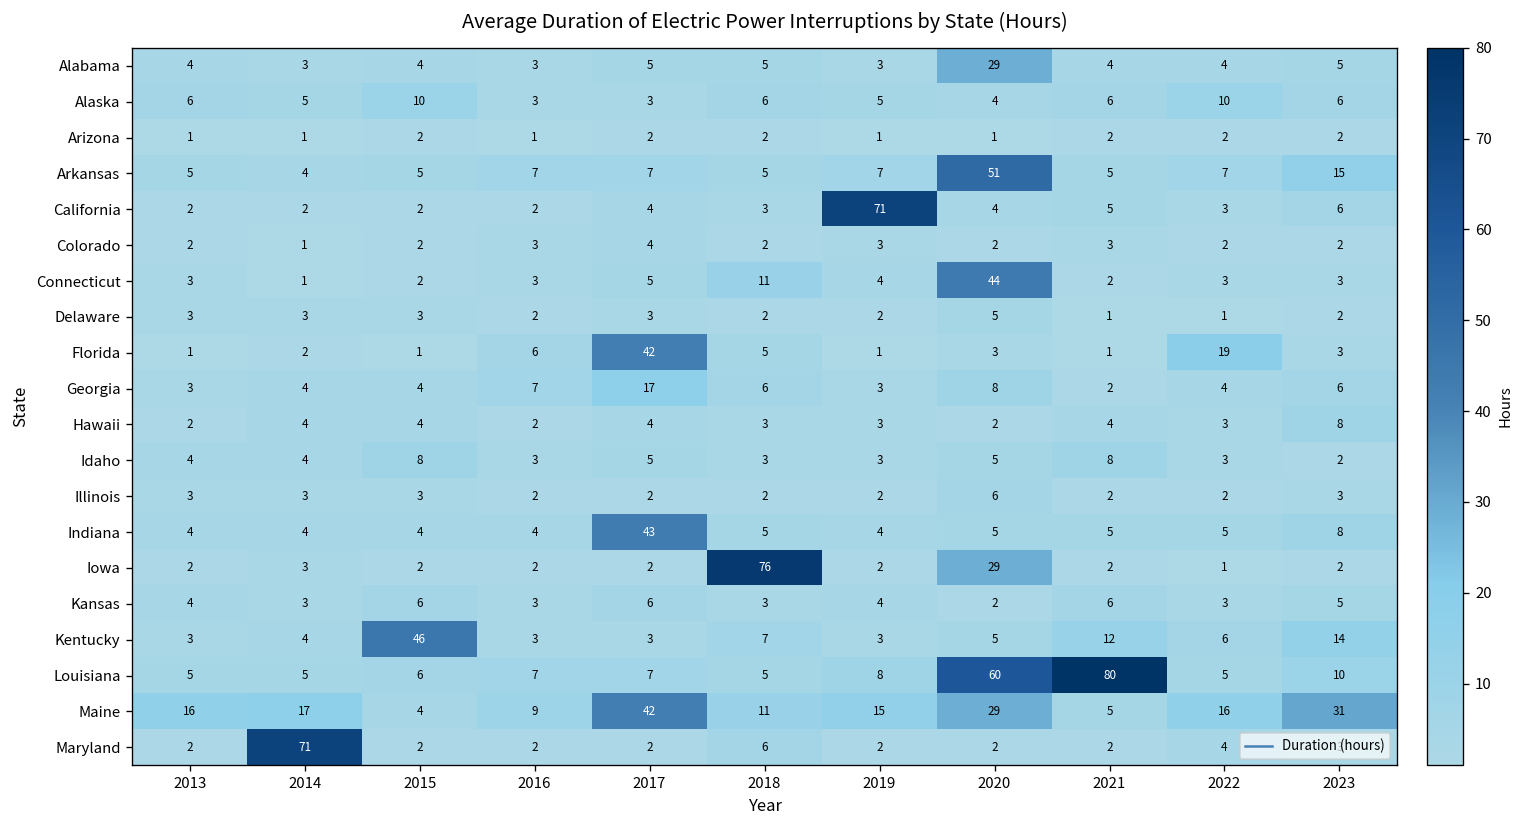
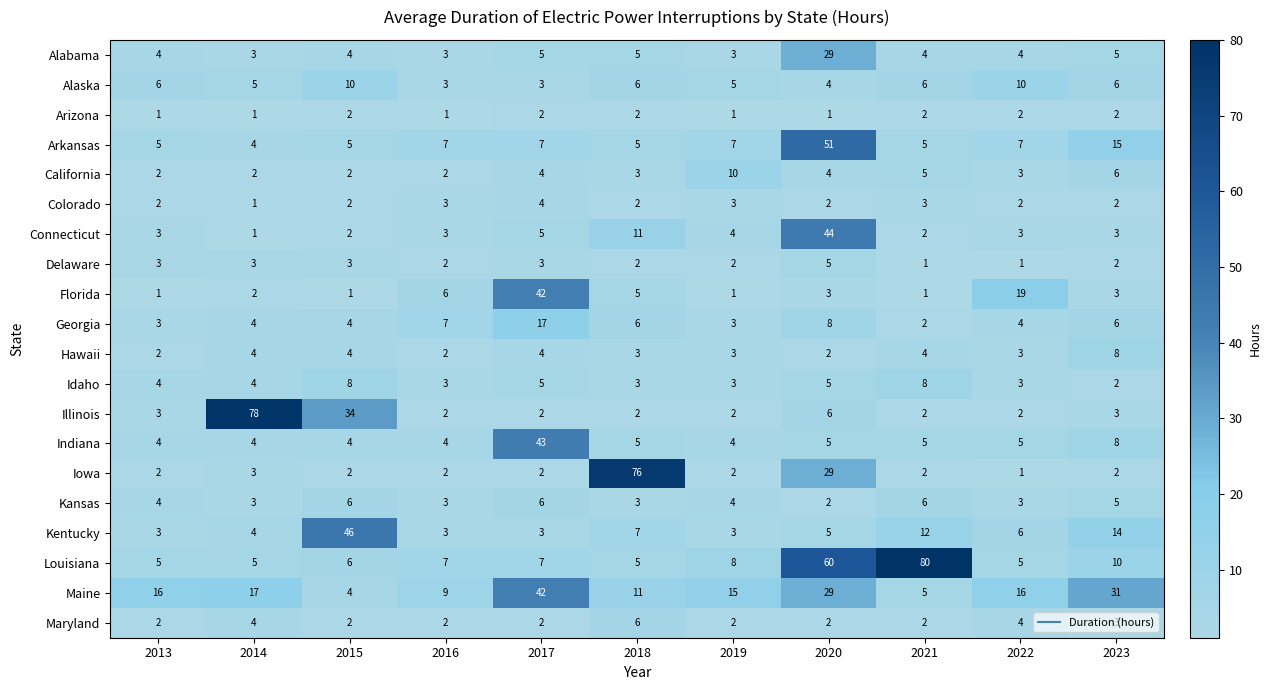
California, 2019: 71 -> 10
Illinois, 2014: 3 -> 78
Illinois, 2015: 3 -> 34
Maryland, 2014: 71 -> 4
